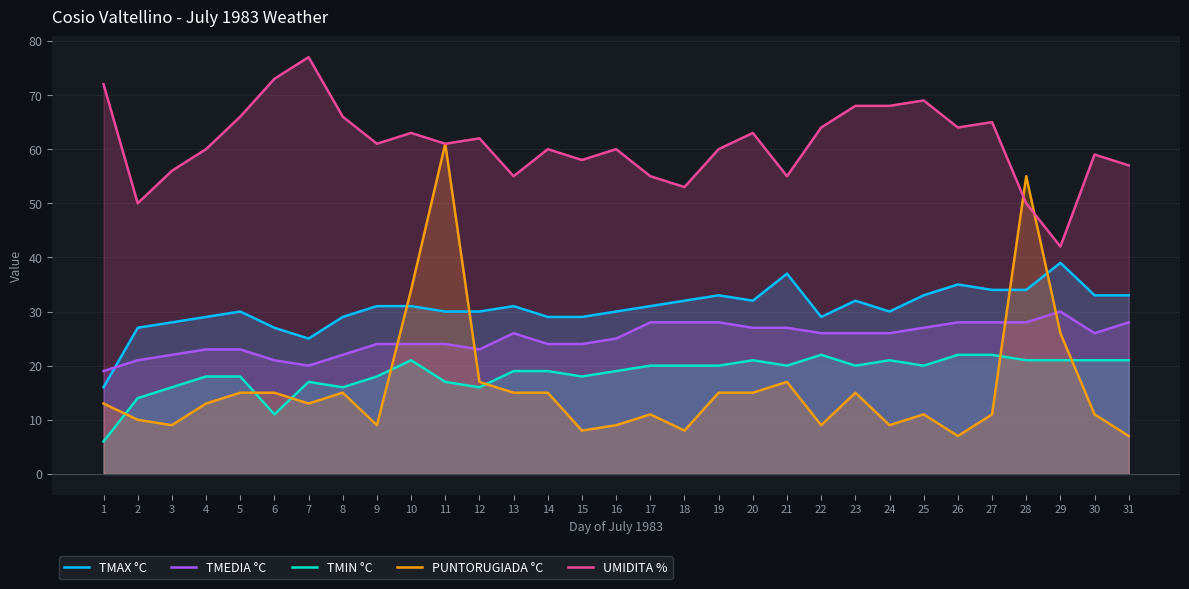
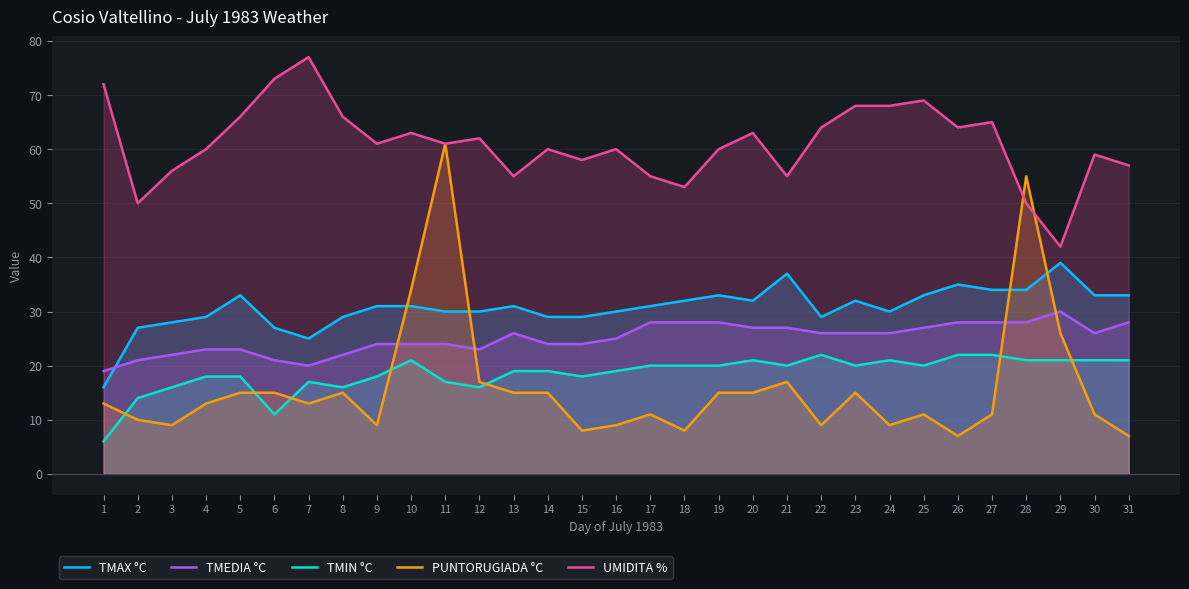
TMAX °C, 5: 30 -> 33
